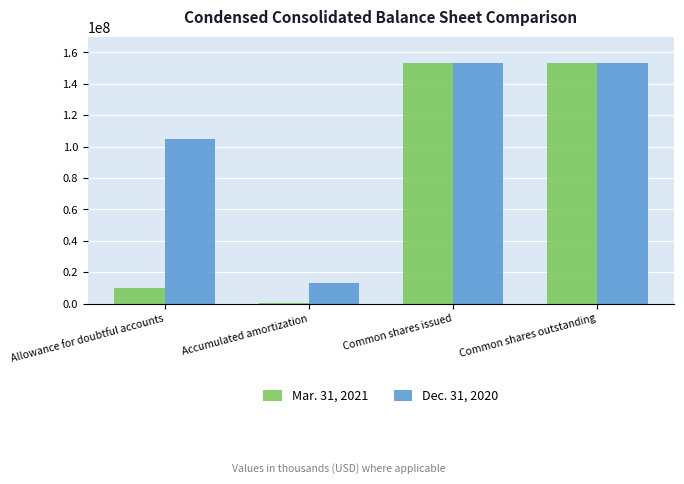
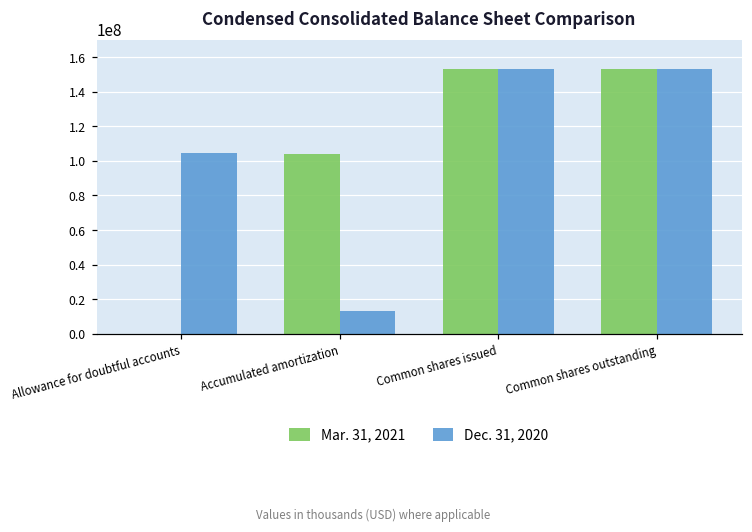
Mar. 31, 2021, Allowance for doubtful accounts: 10000000 -> 0
Mar. 31, 2021, Accumulated amortization: 0 -> 104000000
